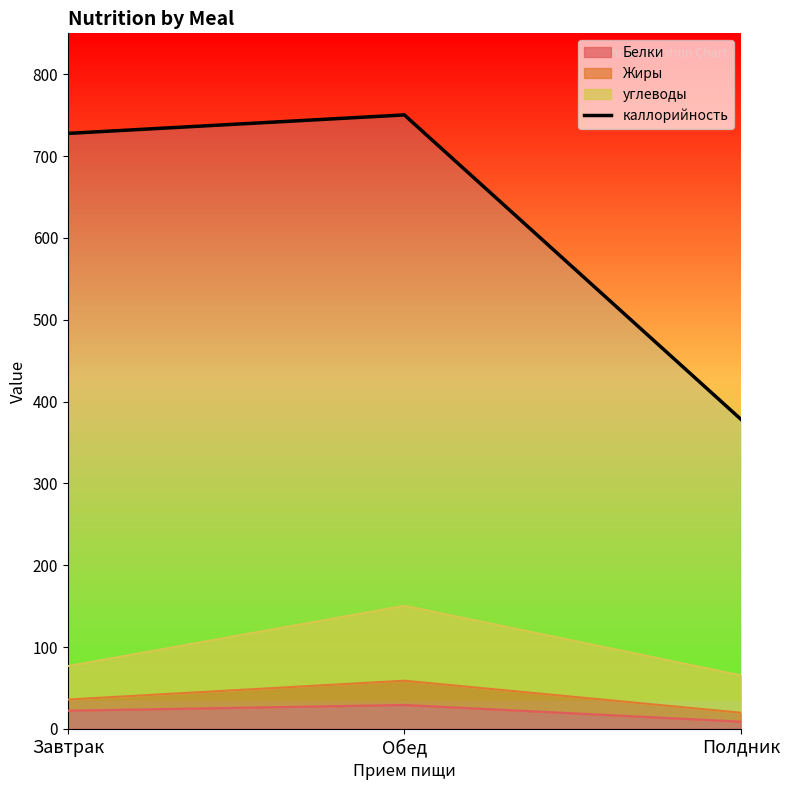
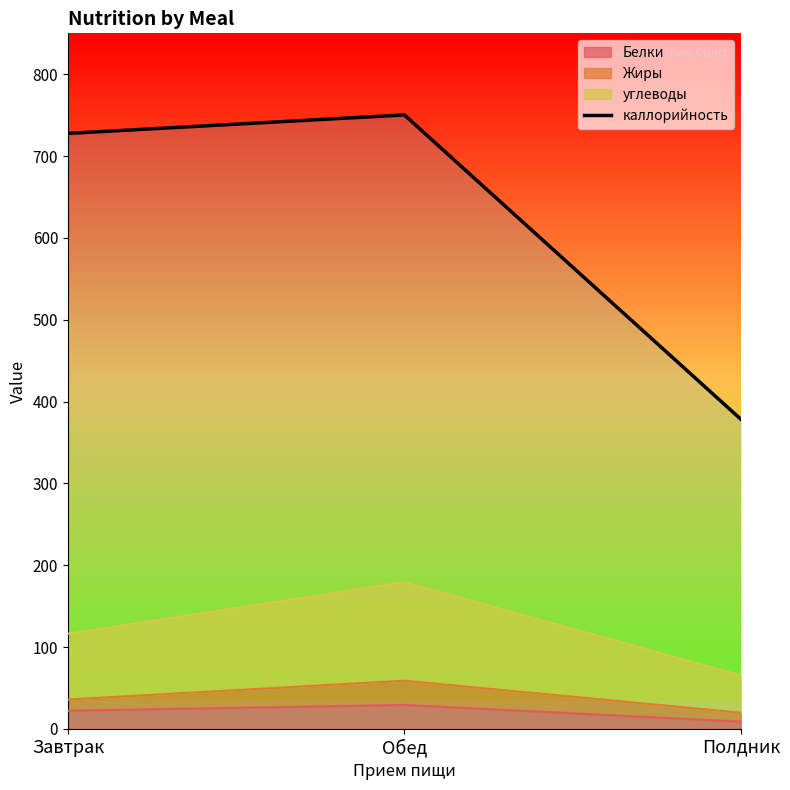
углеводы, Завтрак: 40 -> 80
углеводы, Обед: 90 -> 120
